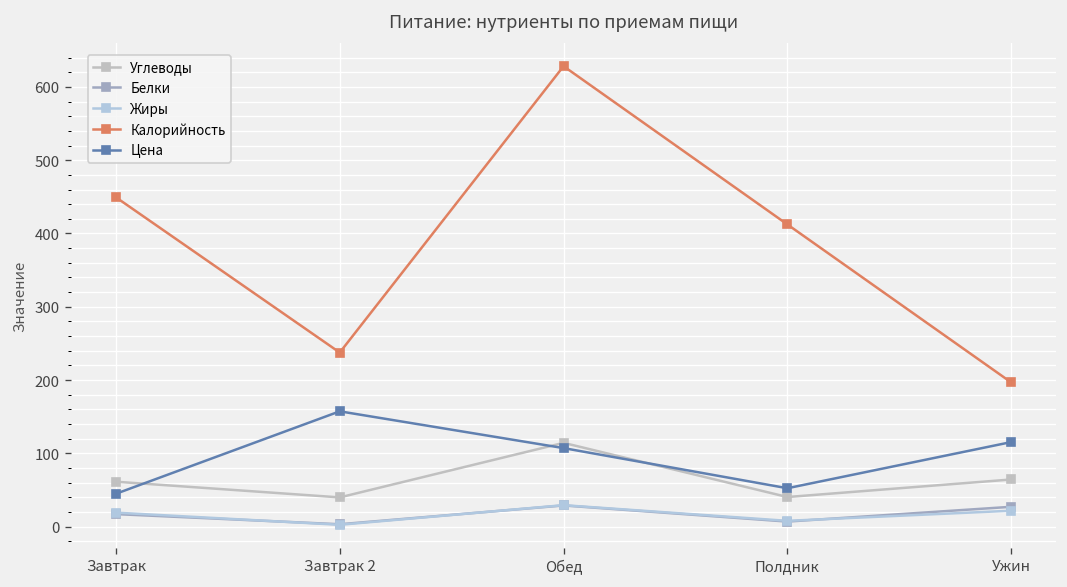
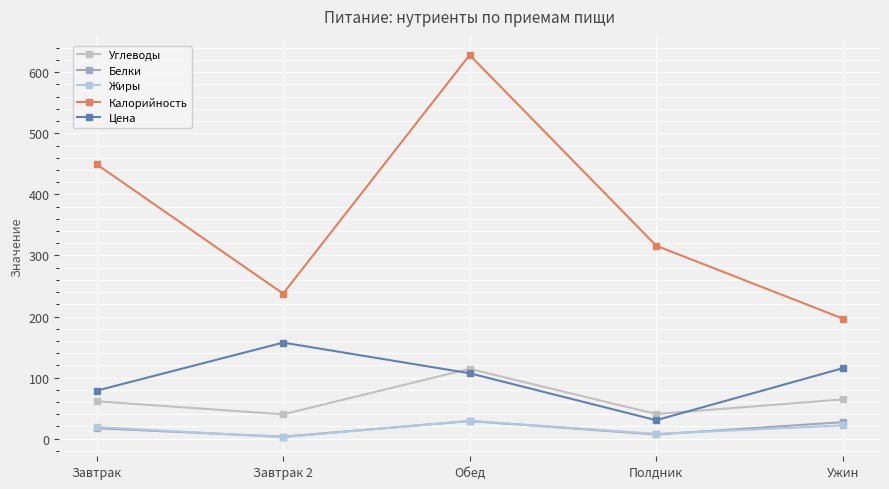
Цена, Завтрак: 40 -> 80
Калорийность, Полдник: 410 -> 320
Цена, Полдник: 50 -> 30
